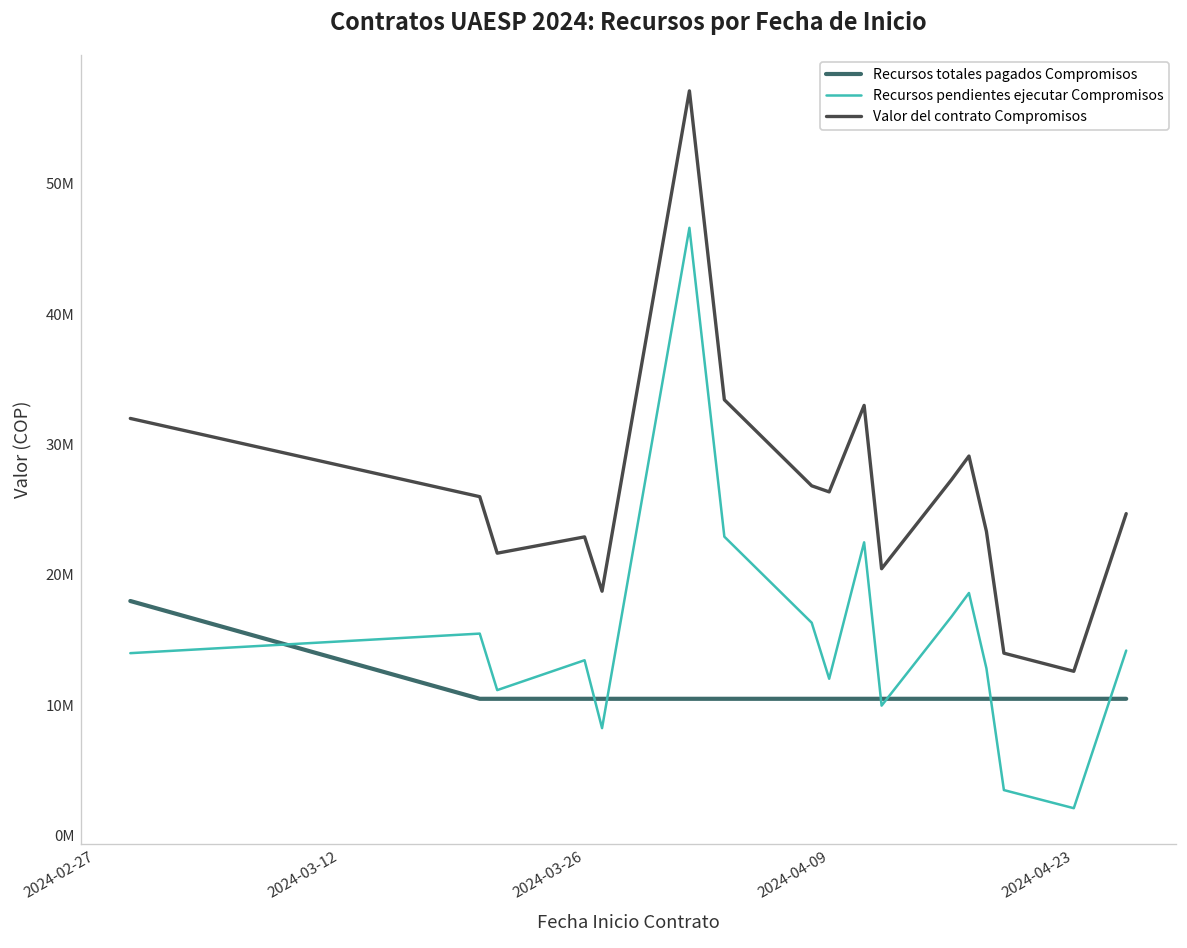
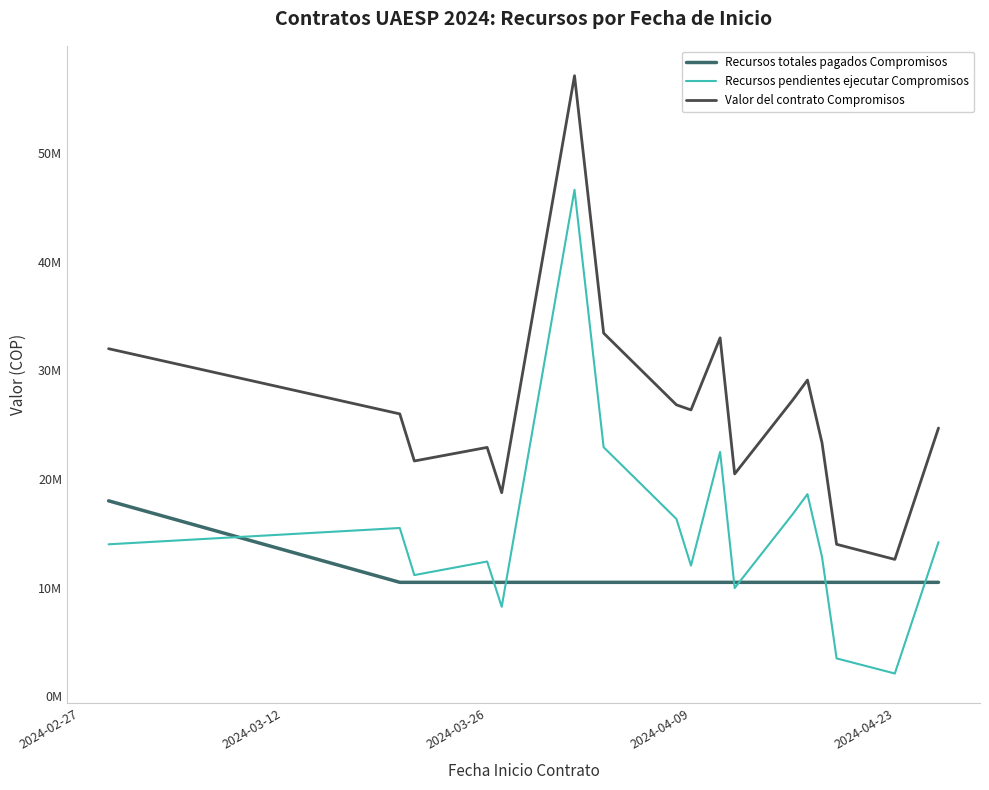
Recursos pendientes ejecutar Compromisos, 2024-03-26: 13500000 -> 12400000
